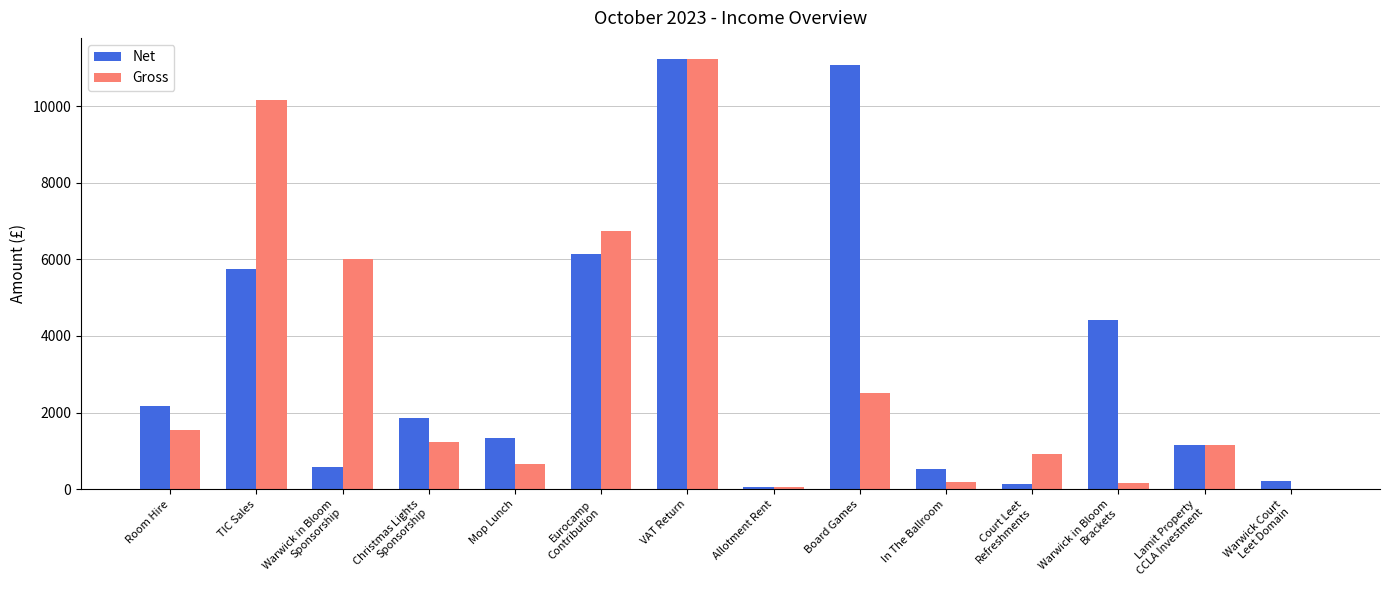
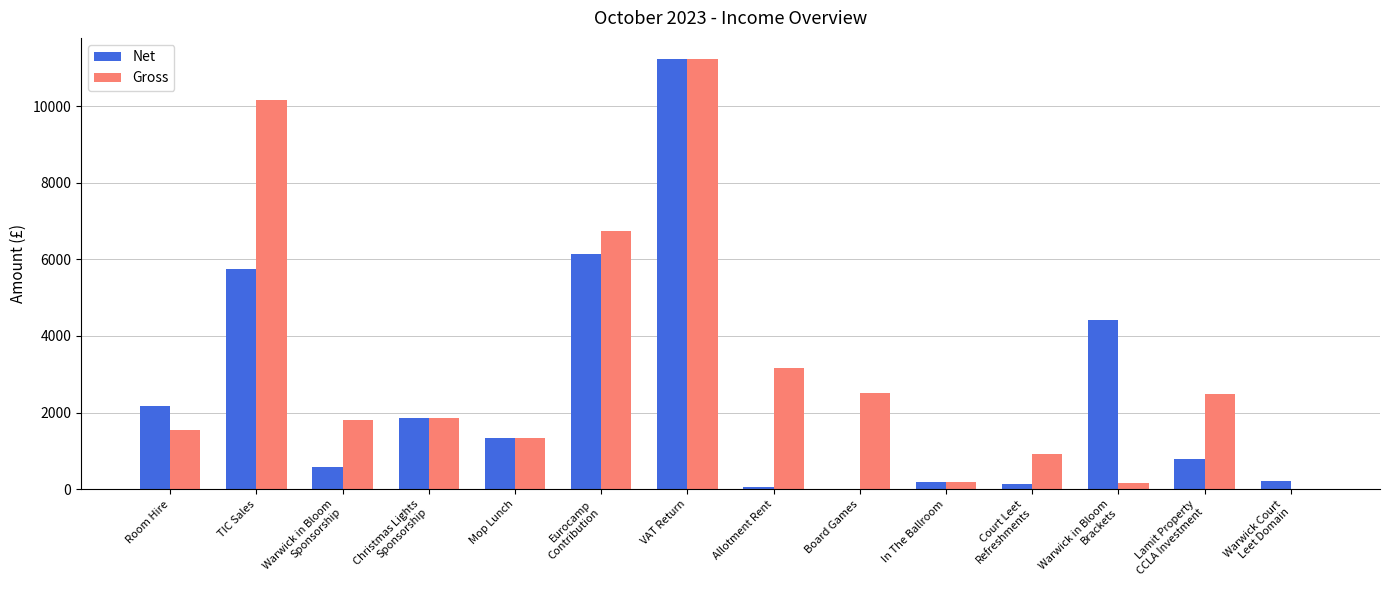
Gross, Warwick in Bloom Sponsorship: 6000 -> 1800
Gross, Christmas Lights Sponsorship: 1200 -> 1900
Gross, Mop Lunch: 700 -> 1300
Gross, Allotment Rent: 100 -> 3200
Net, Board Games: 11100 -> 0
Net, In The Ballroom: 500 -> 200
Net, Lamit Property CCLA Investment: 1200 -> 800
Gross, Lamit Property CCLA Investment: 1200 -> 2500
